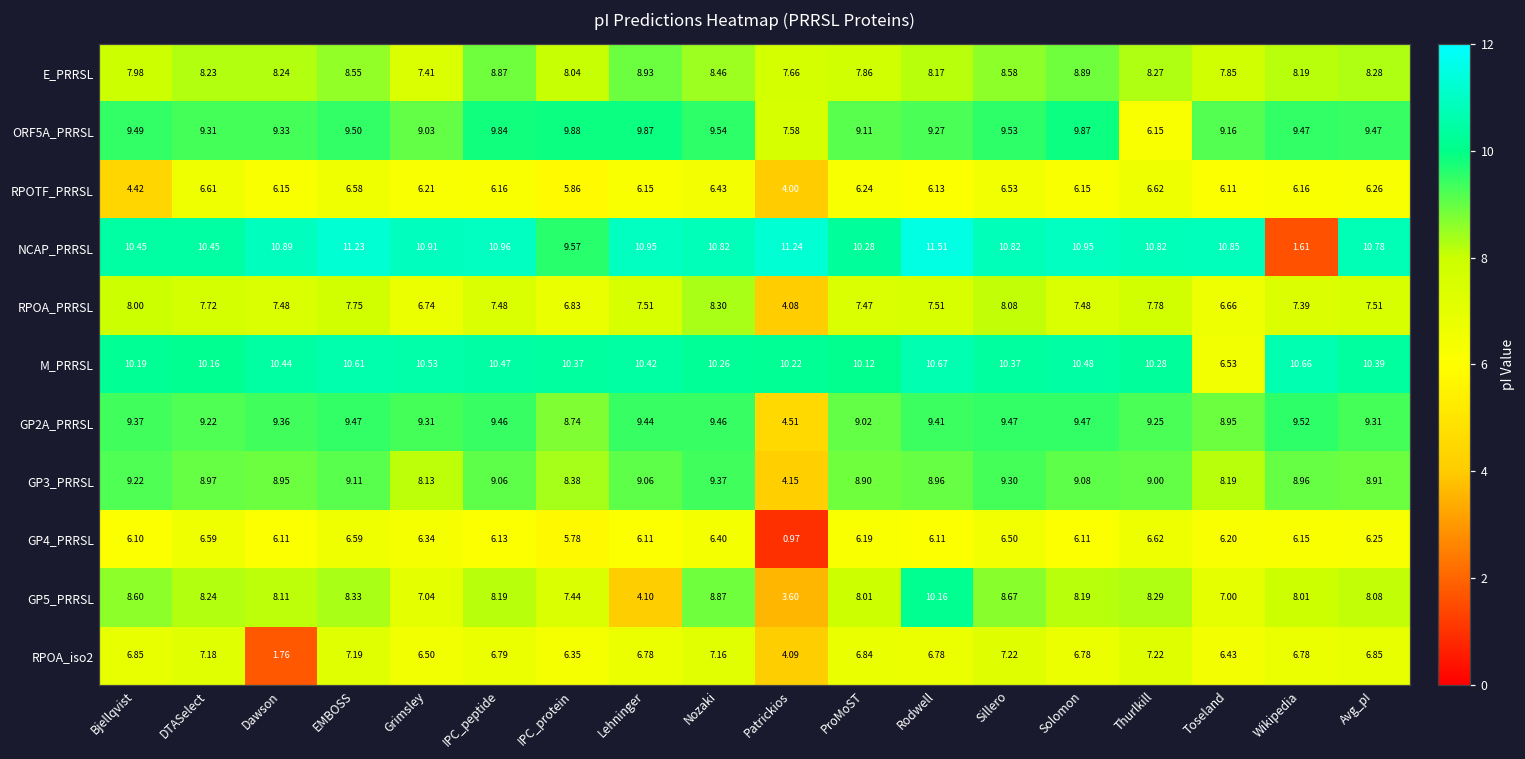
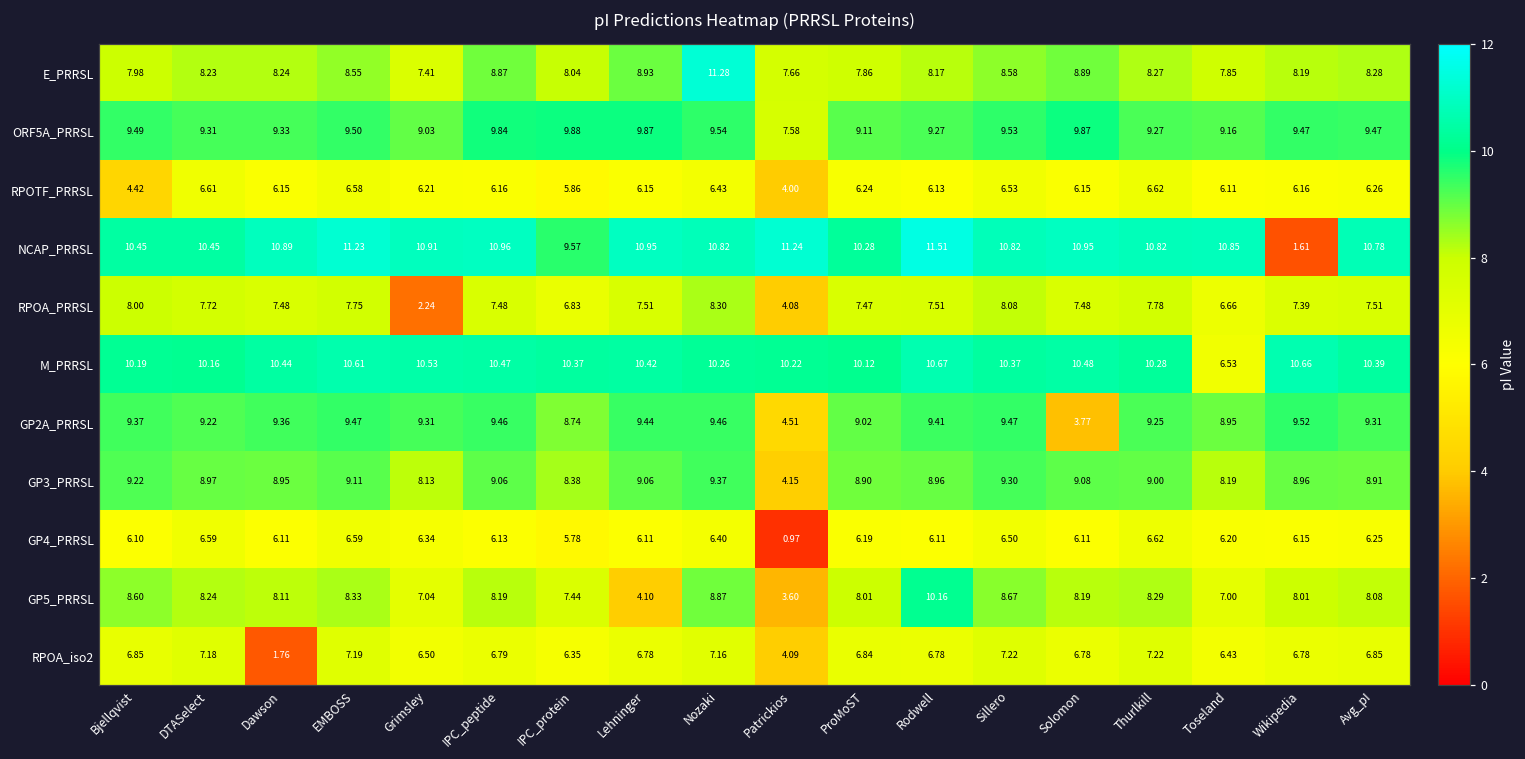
E_PRRSL, Nozaki: 8.46 -> 11.28
ORF5A_PRRSL, Thurlkill: 6.15 -> 9.27
RPOA_PRRSL, Grimsley: 6.74 -> 2.24
GP2A_PRRSL, Solomon: 9.47 -> 3.77
